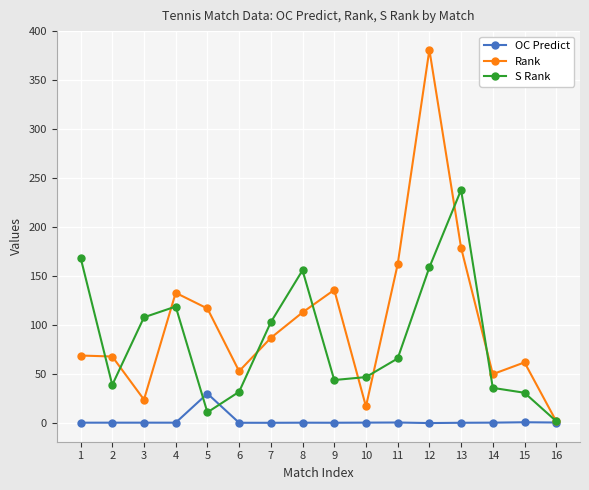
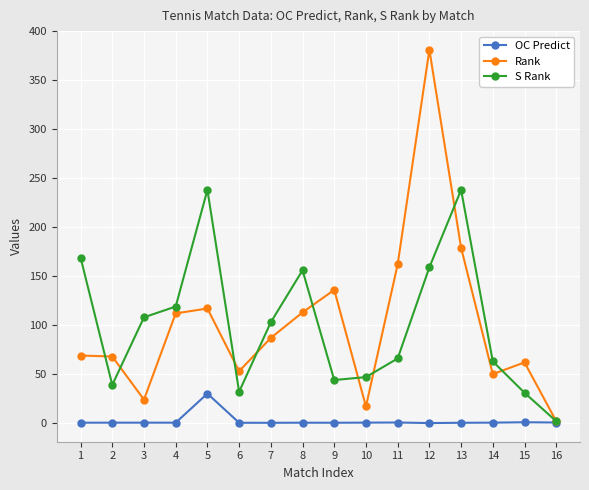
Rank, 4: 130 -> 110
S Rank, 5: 10 -> 240
S Rank, 14: 40 -> 60
